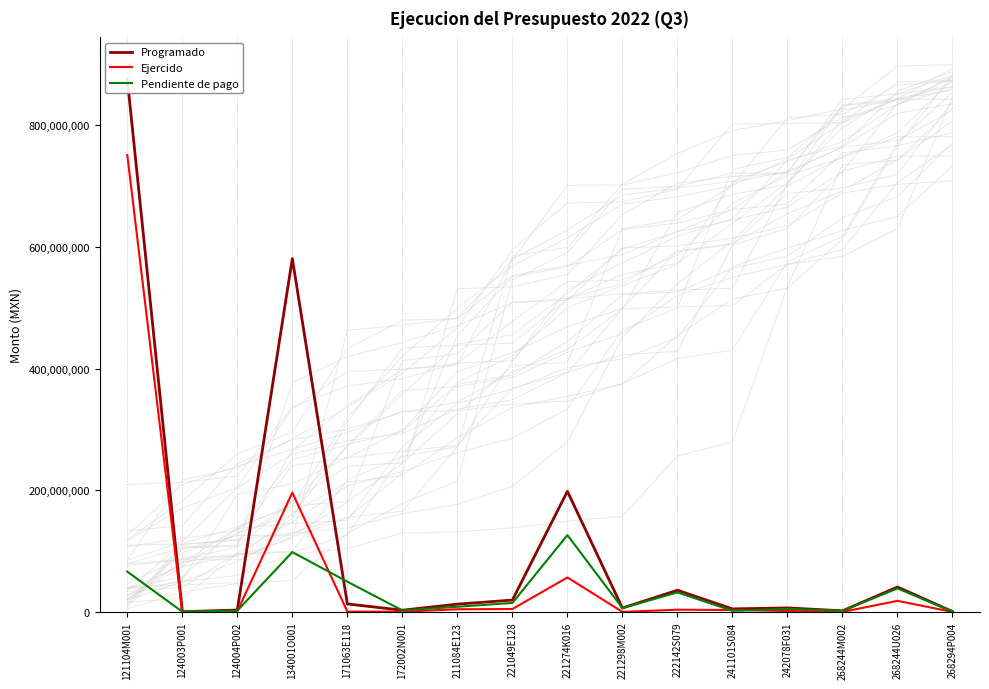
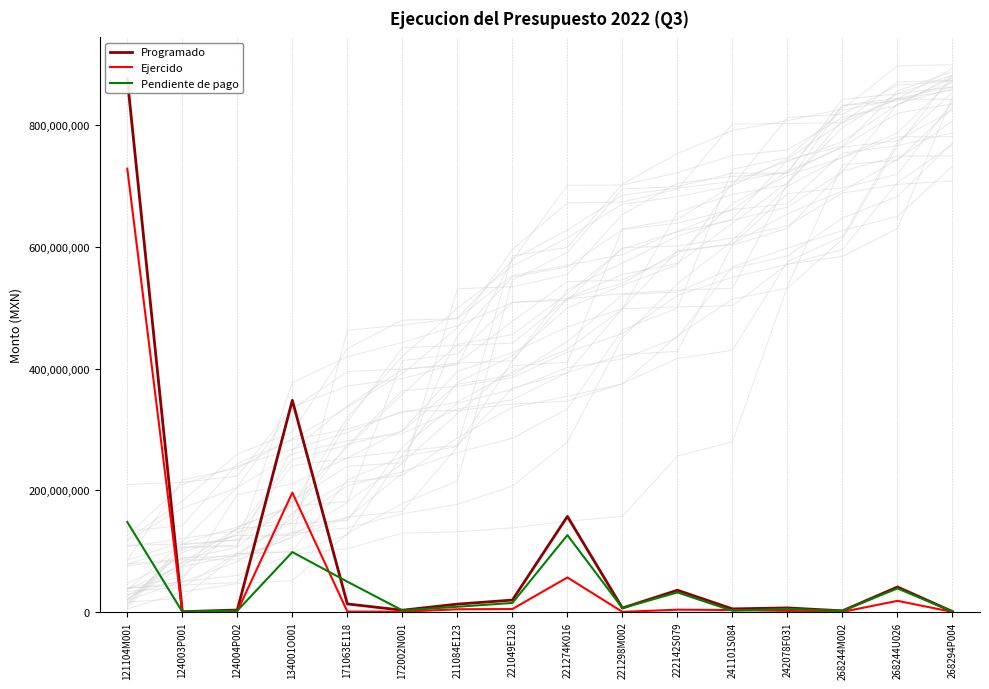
Ejercido, 121104M001: 750,000,000 -> 730,000,000
Pendiente de pago, 121104M001: 70,000,000 -> 150,000,000
Programado, 134001O001: 580,000,000 -> 350,000,000
Programado, 221274K016: 200,000,000 -> 160,000,000
